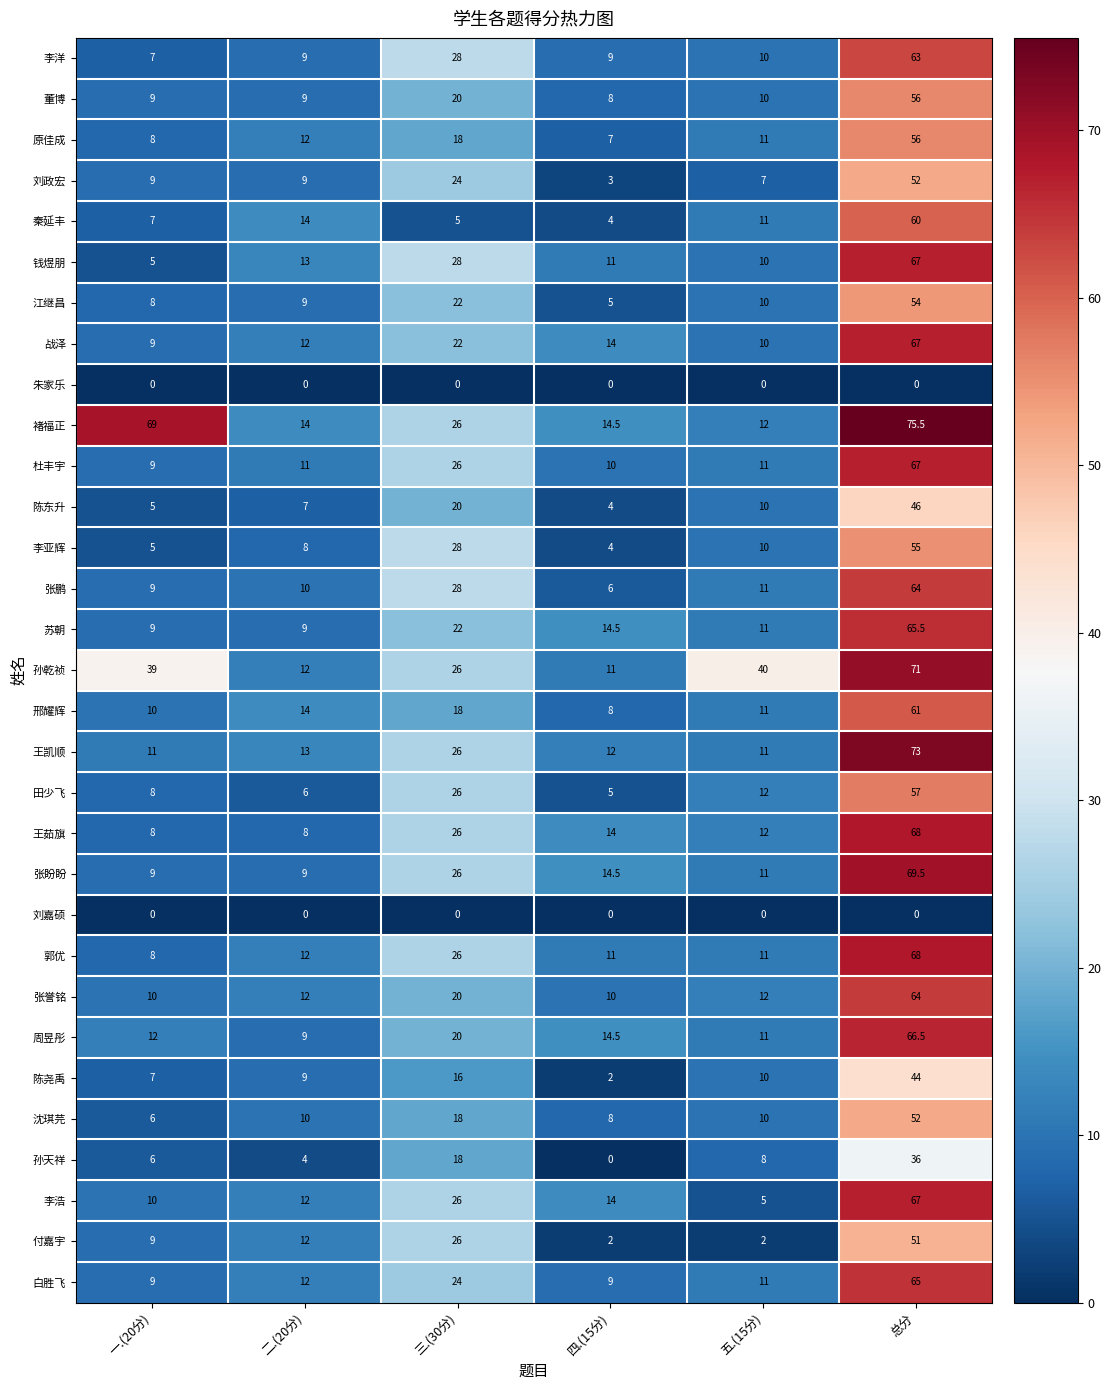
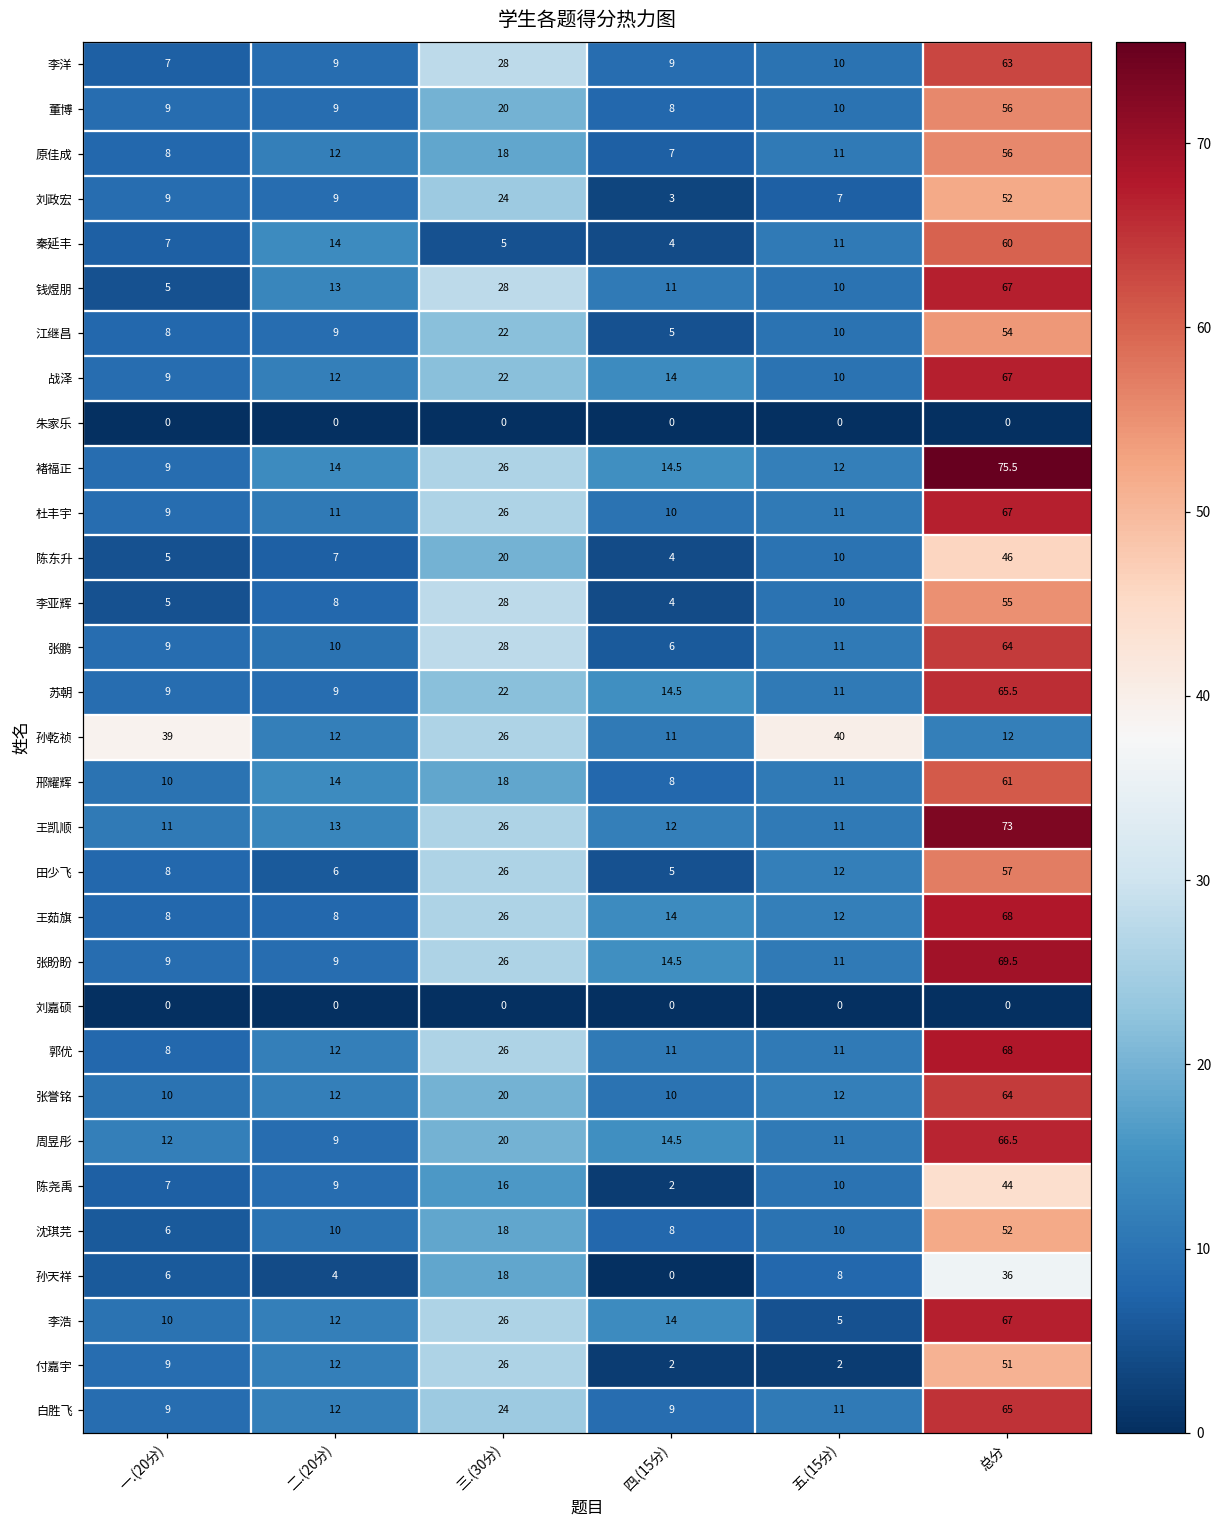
褚福正, 一.(20分): 69 -> 9
孙乾祯, 总分: 71 -> 12
